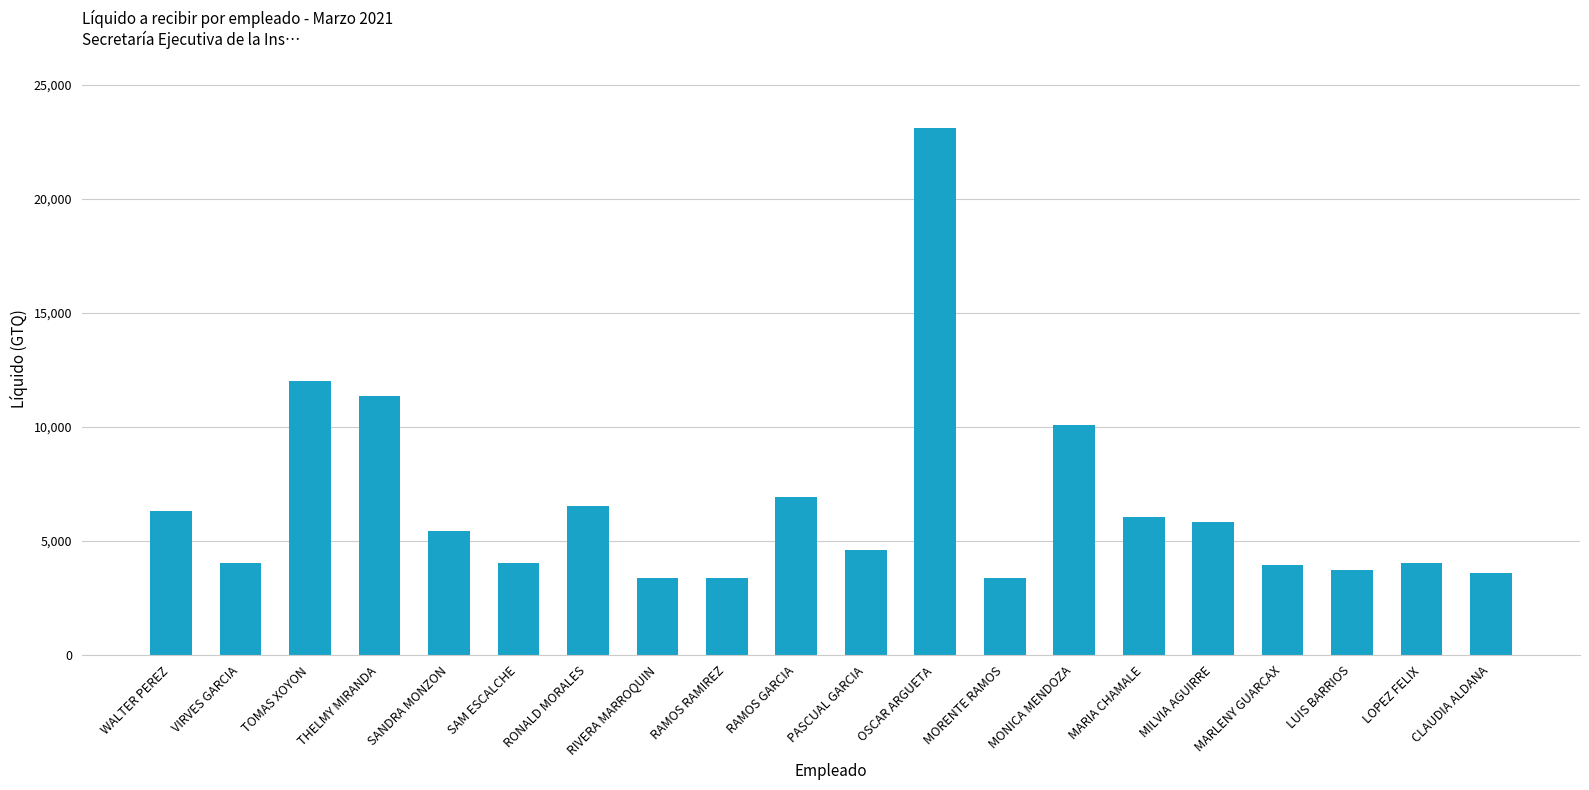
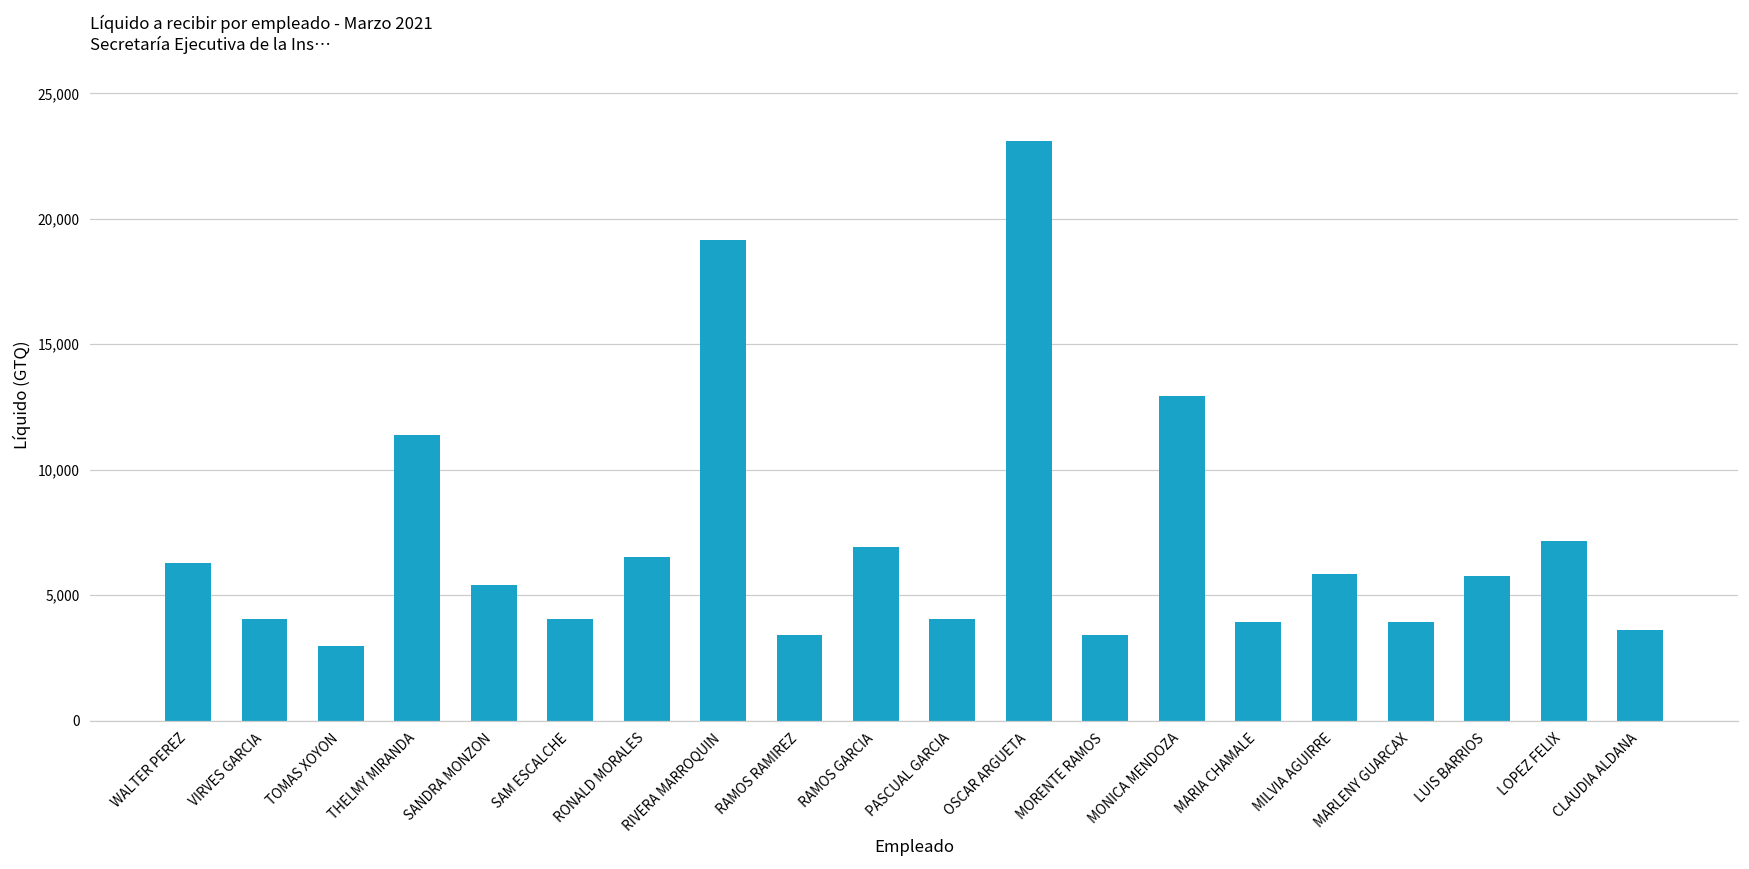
TOMAS XOYON: 12,000 -> 3,000
RIVERA MARROQUIN: 3,400 -> 19,200
PASCUAL GARCIA: 4,600 -> 4,100
MONICA MENDOZA: 10,100 -> 12,900
MARIA CHAMALE: 6,100 -> 3,900
LUIS BARRIOS: 3,700 -> 5,800
LOPEZ FELIX: 4,100 -> 7,200
